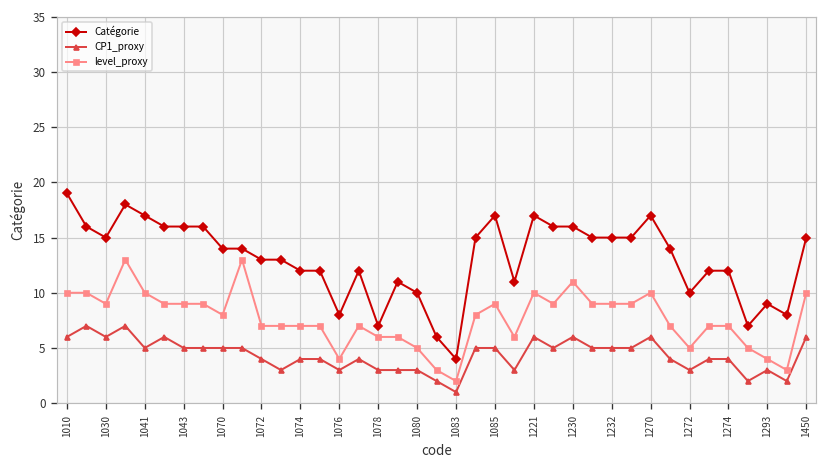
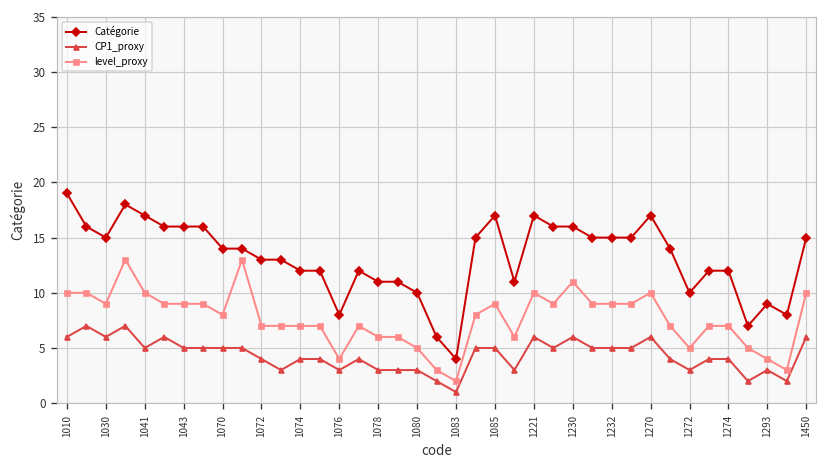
Catégorie, 1078: 7 -> 11
